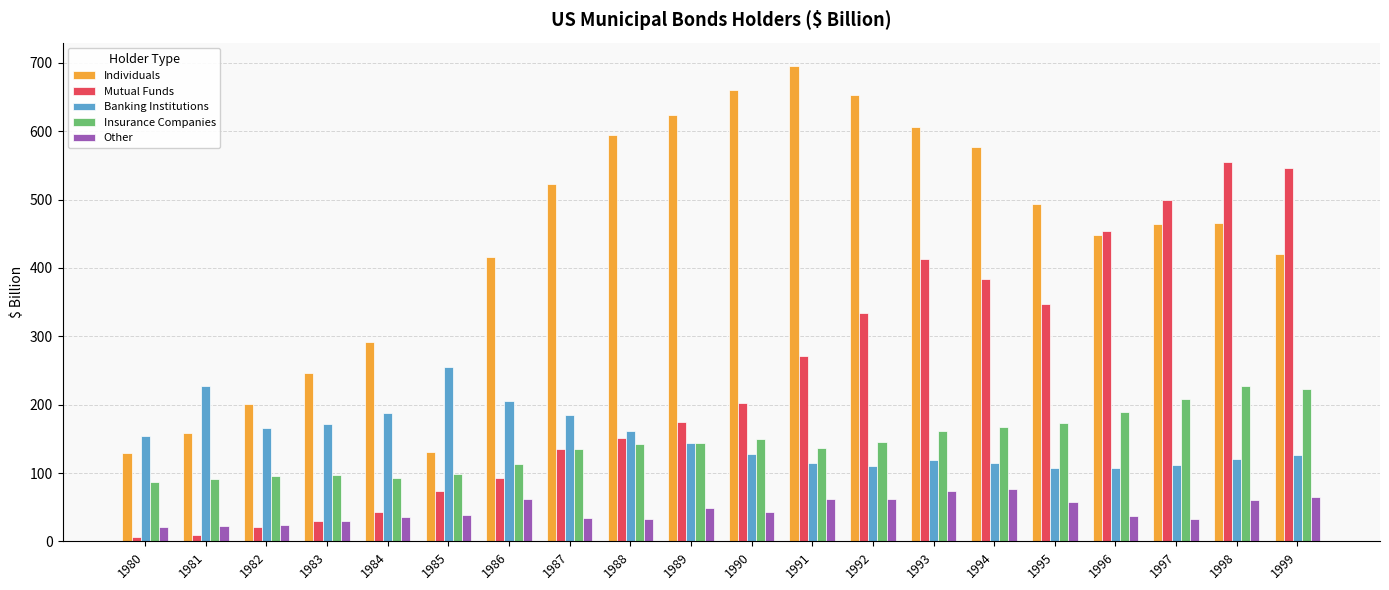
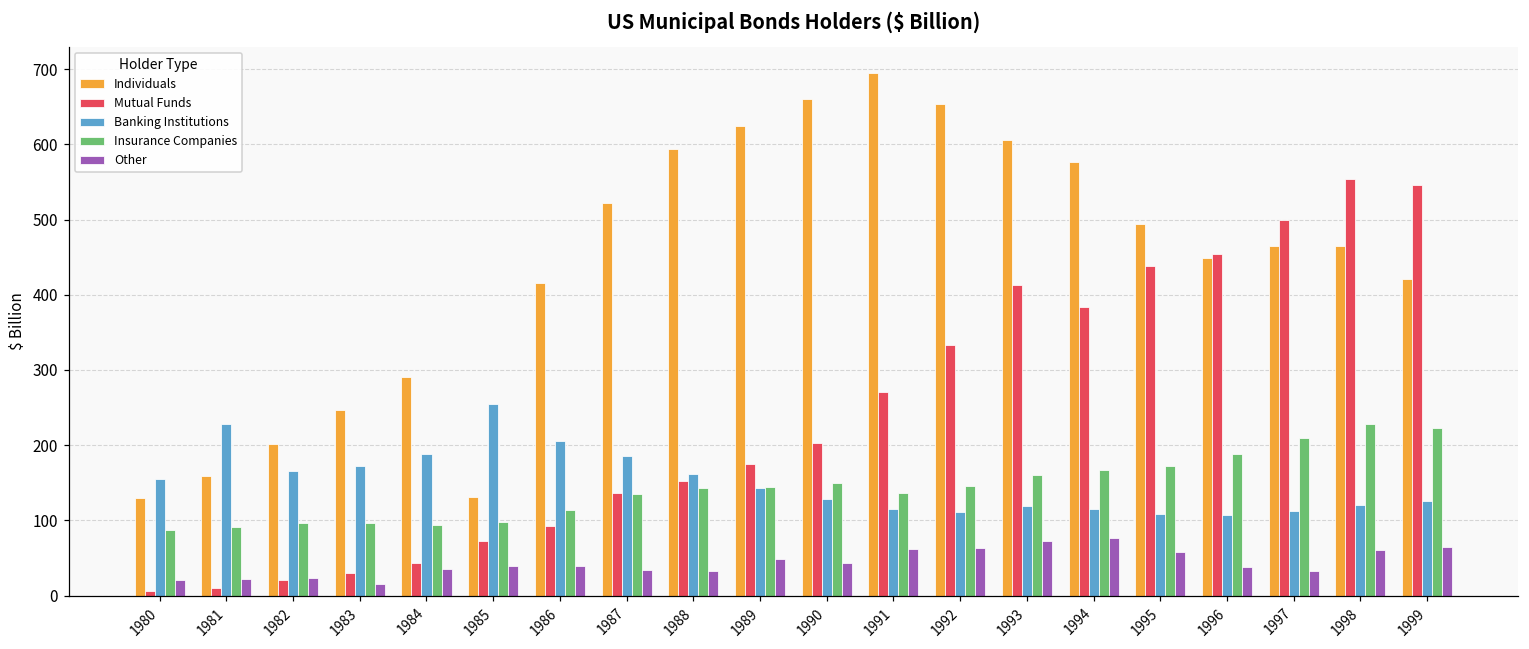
Other, 1983: 30 -> 10
Other, 1986: 60 -> 40
Mutual Funds, 1995: 350 -> 440
